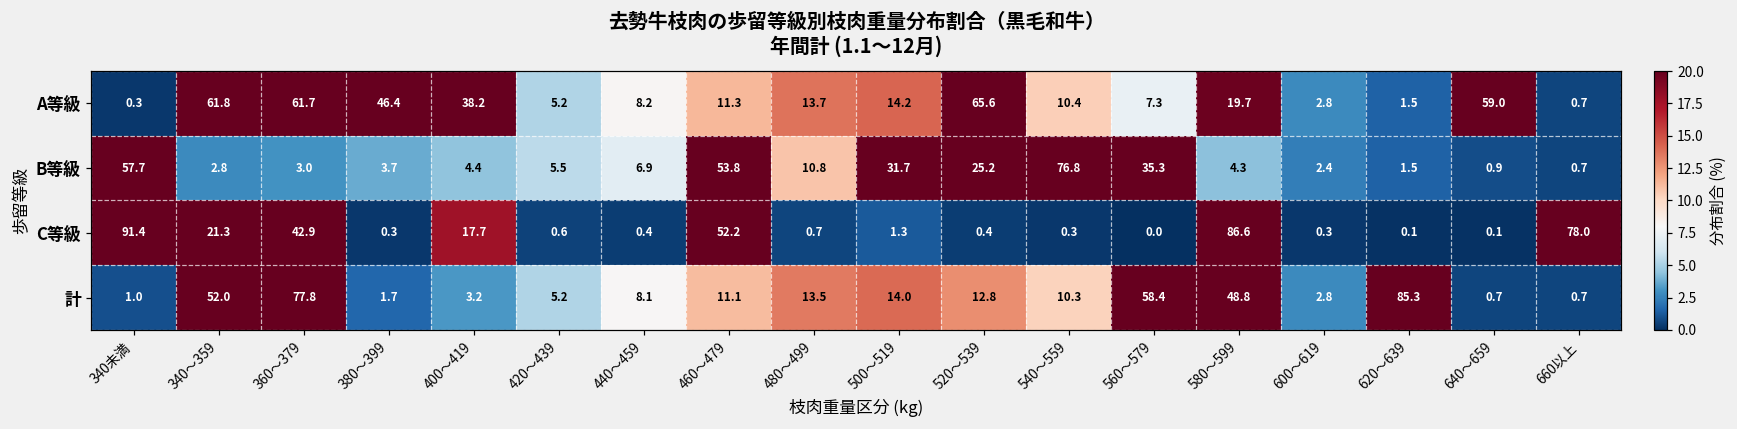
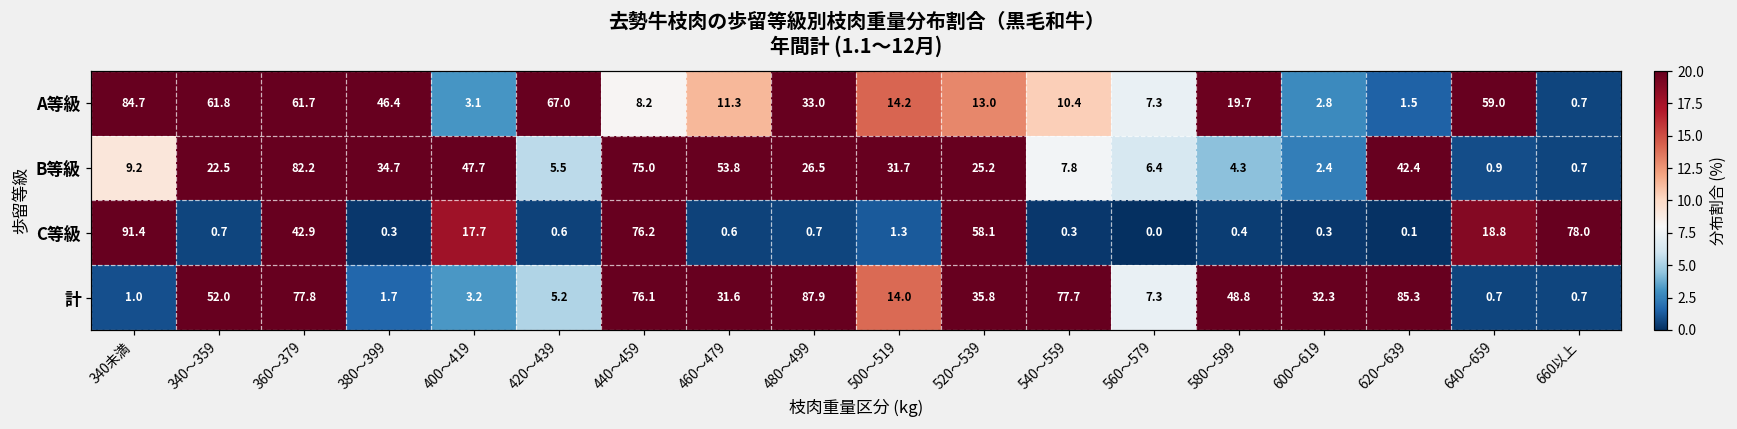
A等級, 340未満: 0.3 -> 84.7
A等級, 400～419: 38.2 -> 3.1
A等級, 420～439: 5.2 -> 67.0
A等級, 480～499: 13.7 -> 33.0
A等級, 520～539: 65.6 -> 13.0
B等級, 340未満: 57.7 -> 9.2
B等級, 340～359: 2.8 -> 22.5
B等級, 360～379: 3.0 -> 82.2
B等級, 380～399: 3.7 -> 34.7
B等級, 400～419: 4.4 -> 47.7
B等級, 440～459: 6.9 -> 75.0
B等級, 480～499: 10.8 -> 26.5
B等級, 540～559: 76.8 -> 7.8
B等級, 560～579: 35.3 -> 6.4
B等級, 620～639: 1.5 -> 42.4
C等級, 340～359: 21.3 -> 0.7
C等級, 440～459: 0.4 -> 76.2
C等級, 460～479: 52.2 -> 0.6
C等級, 520～539: 0.4 -> 58.1
C等級, 580～599: 86.6 -> 0.4
C等級, 640～659: 0.1 -> 18.8
計, 440～459: 8.1 -> 76.1
計, 460～479: 11.1 -> 31.6
計, 480～499: 13.5 -> 87.9
計, 520～539: 12.8 -> 35.8
計, 540～559: 10.3 -> 77.7
計, 560～579: 58.4 -> 7.3
計, 600～619: 2.8 -> 32.3
